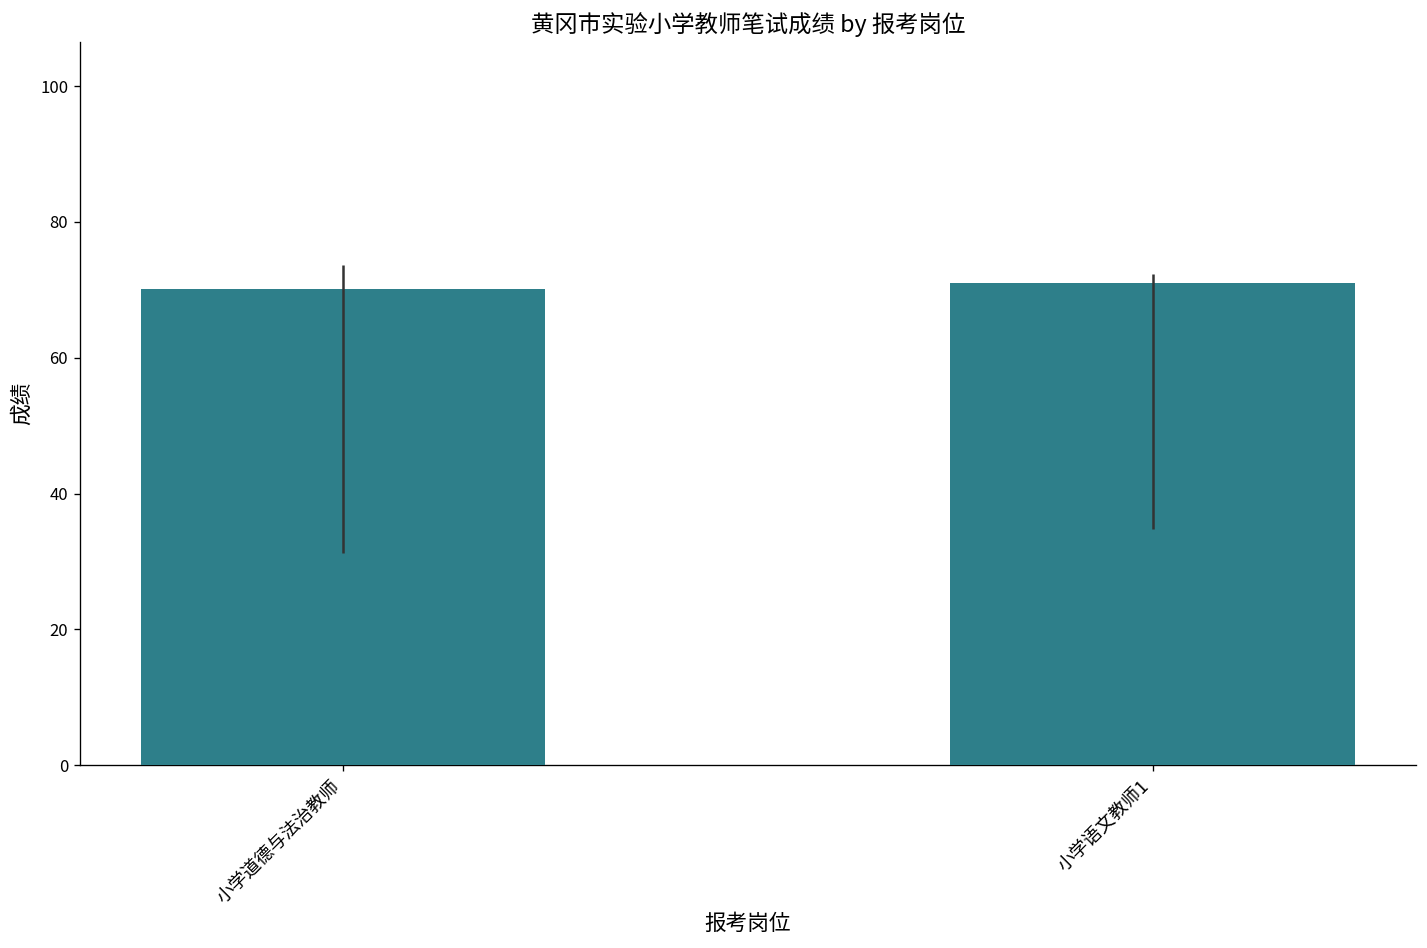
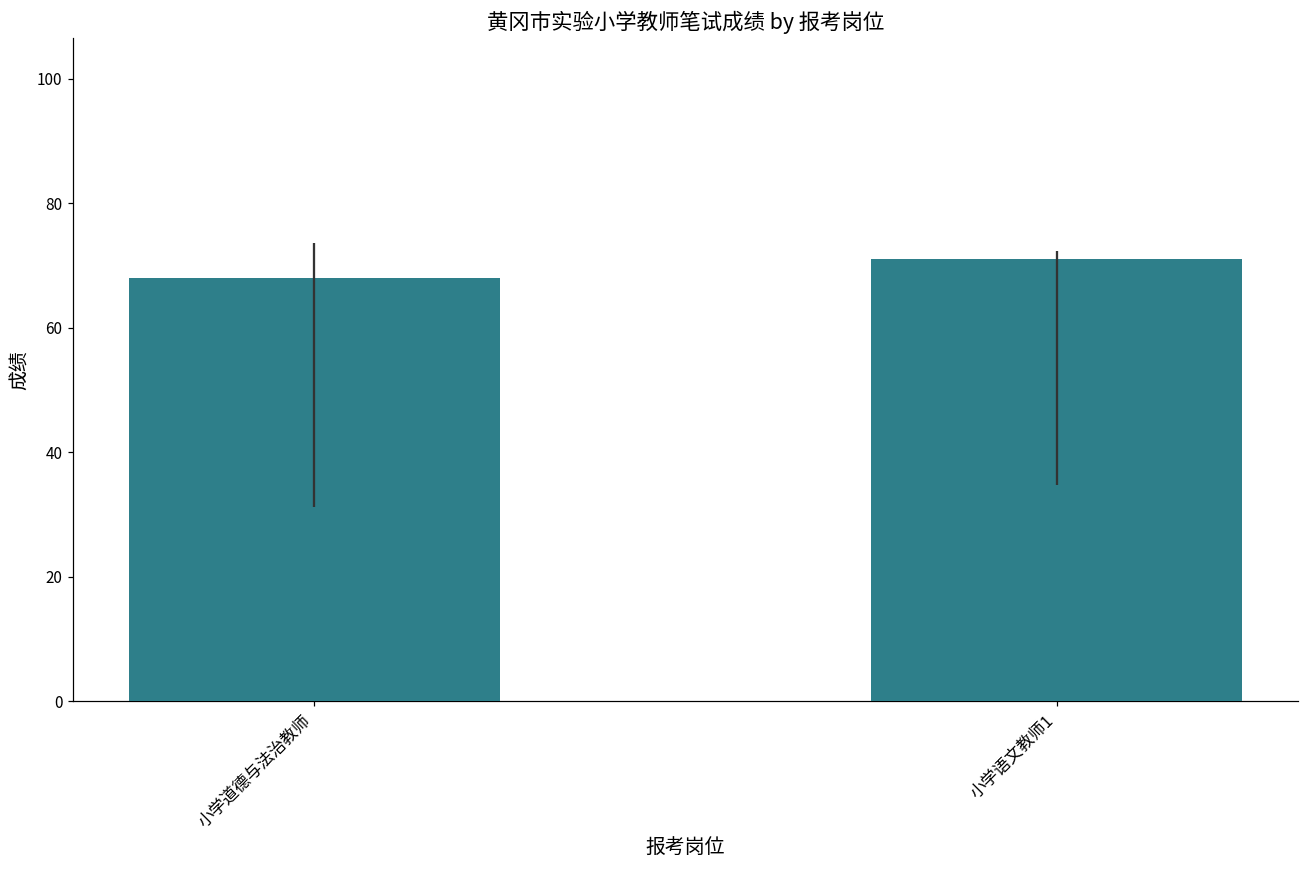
小学道德与法治教师: 70 -> 68
